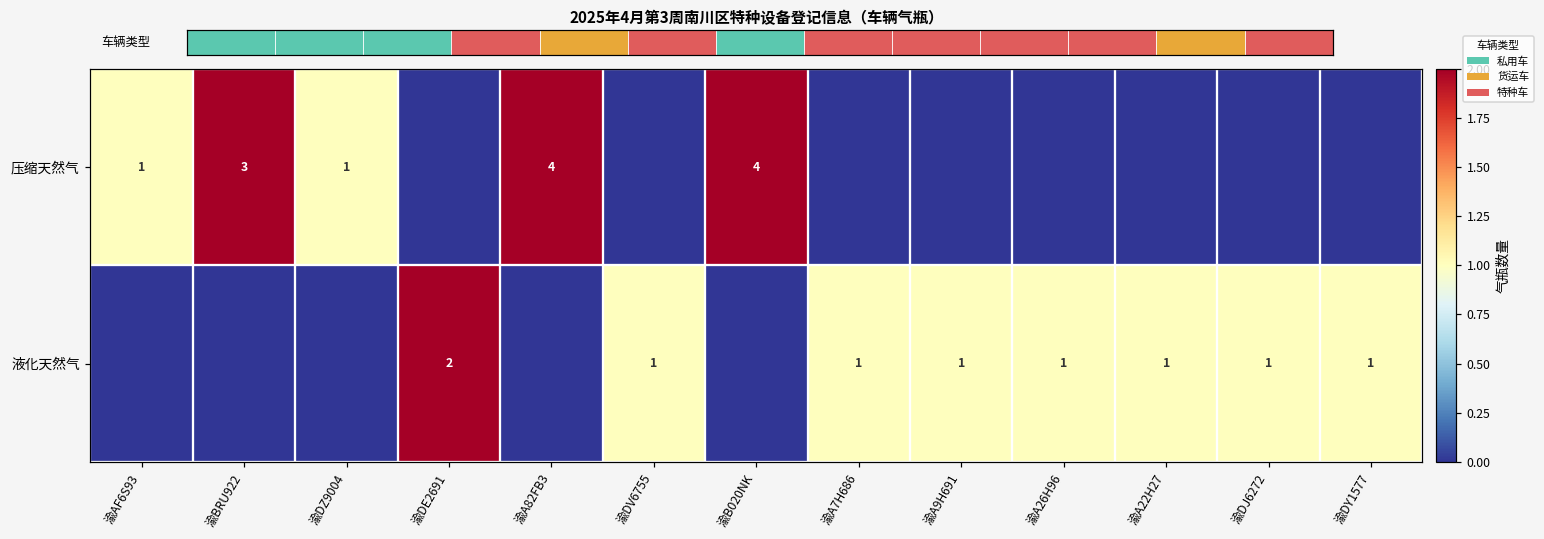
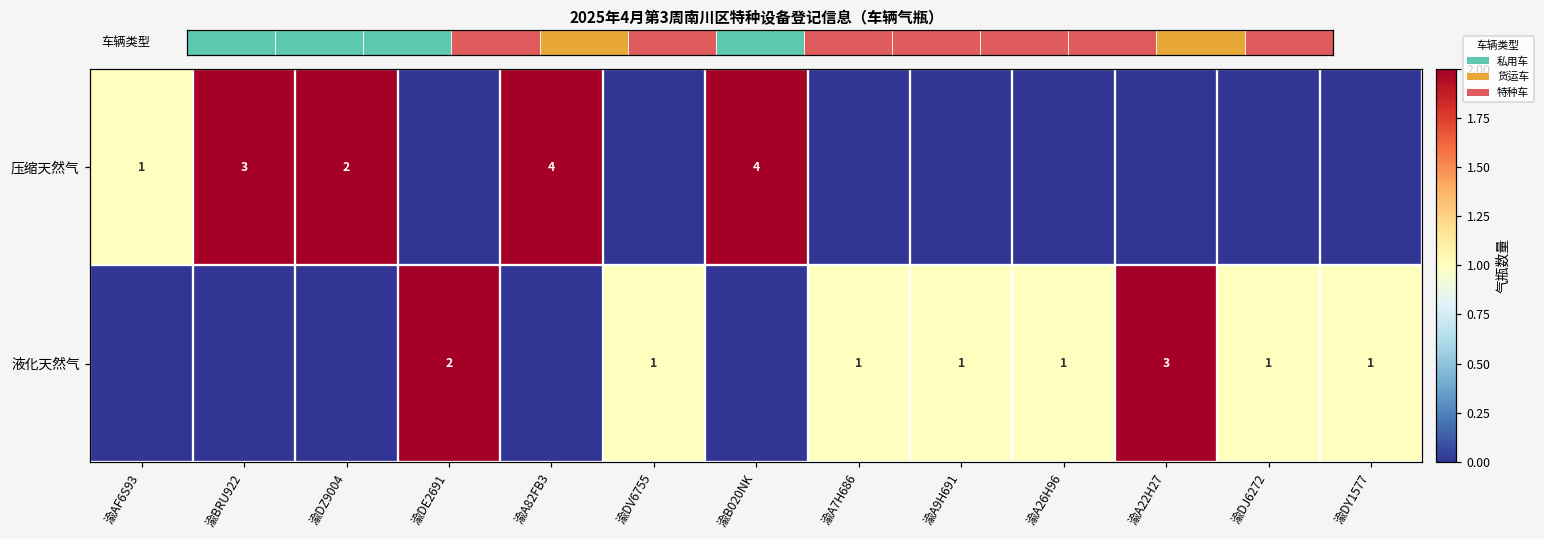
压缩天然气, 渝DZ9004: 1 -> 2
液化天然气, 渝A22H27: 1 -> 3
